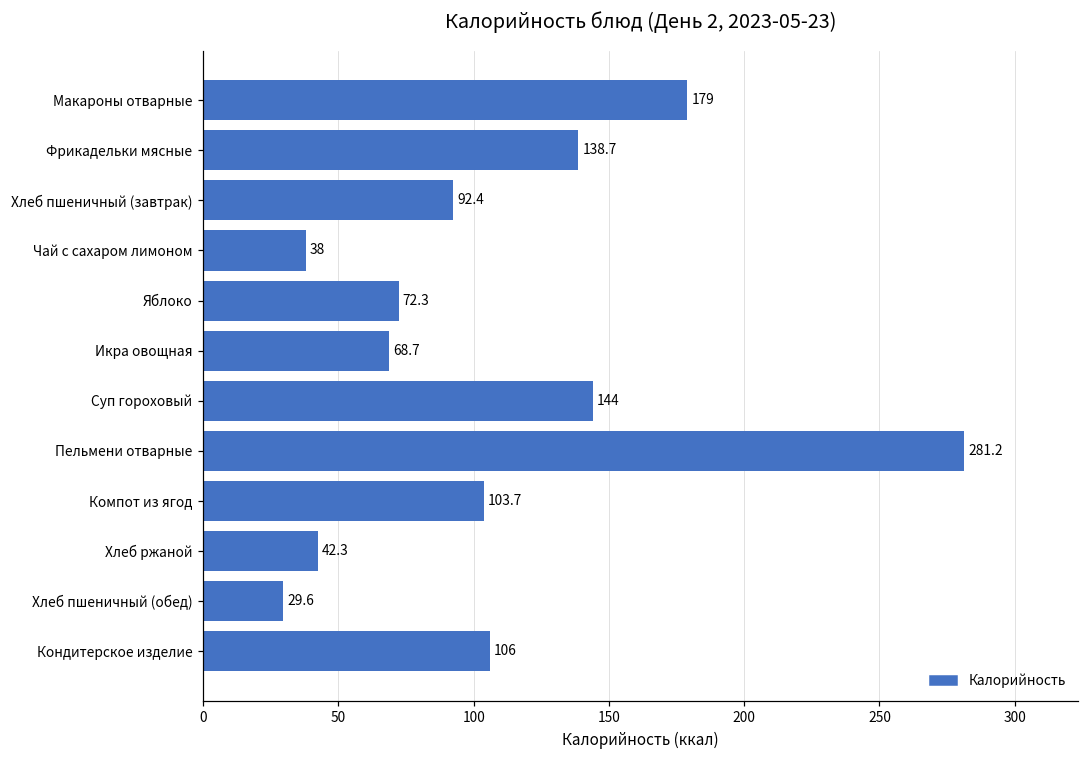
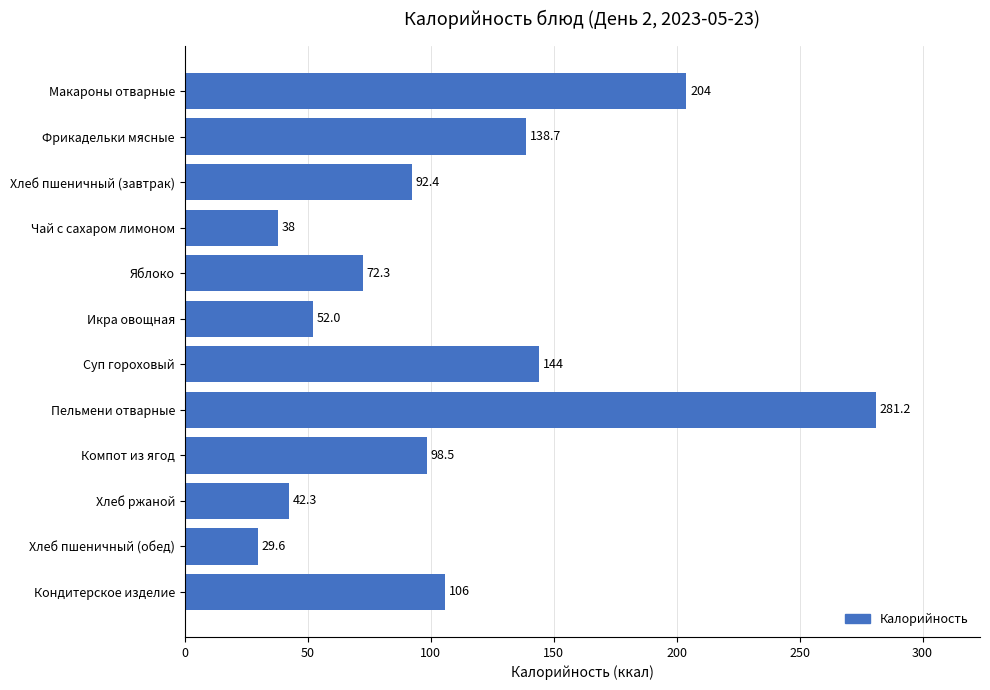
Макароны отварные: 179 -> 204
Икра овощная: 68.7 -> 52.0
Компот из ягод: 103.7 -> 98.5
